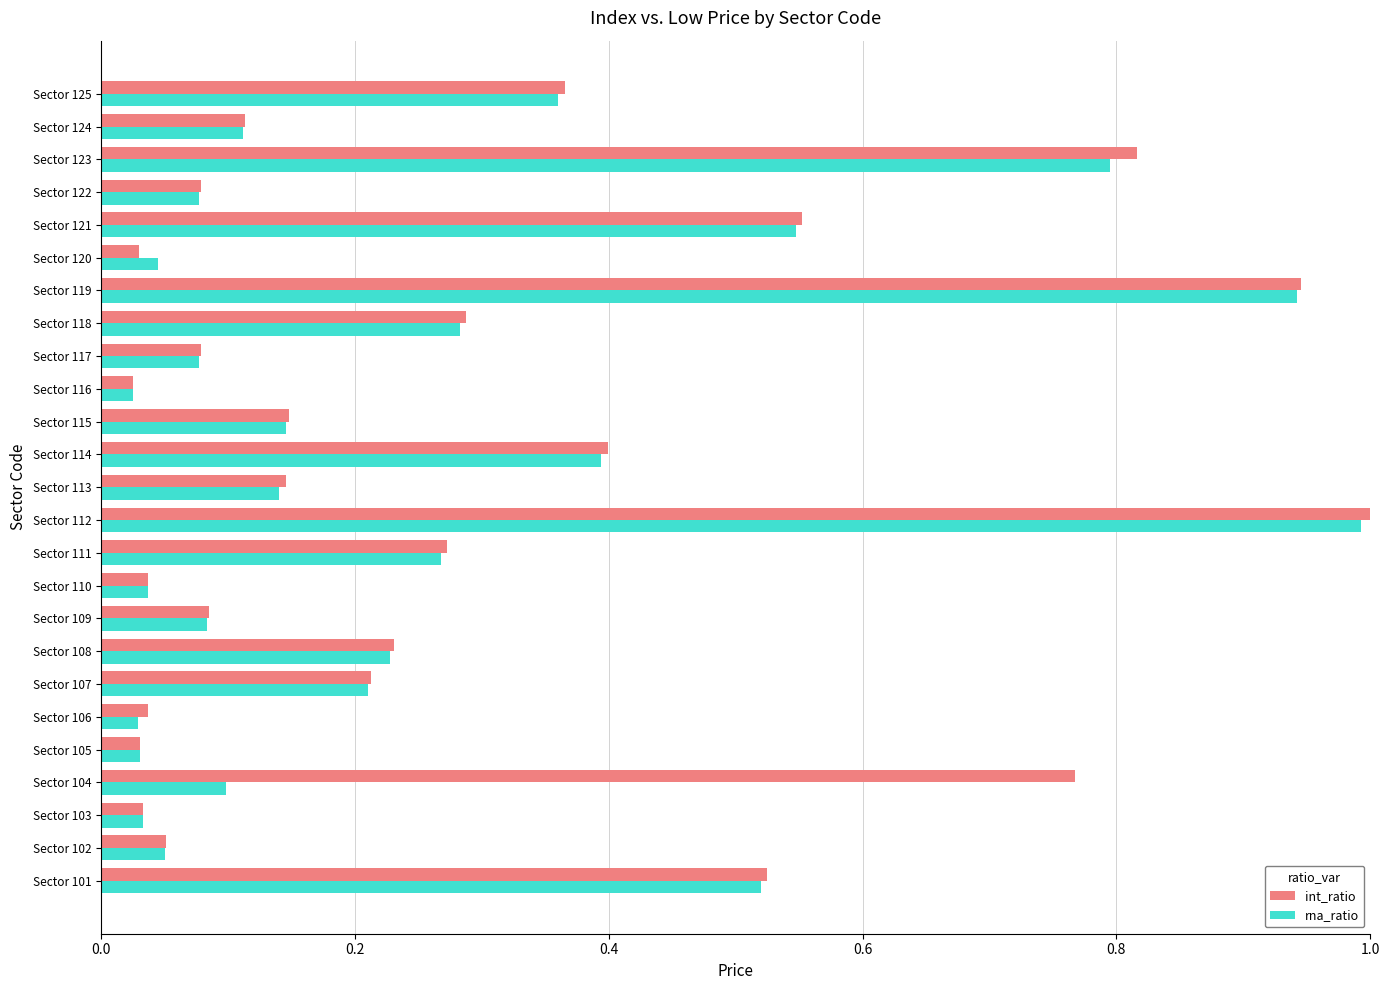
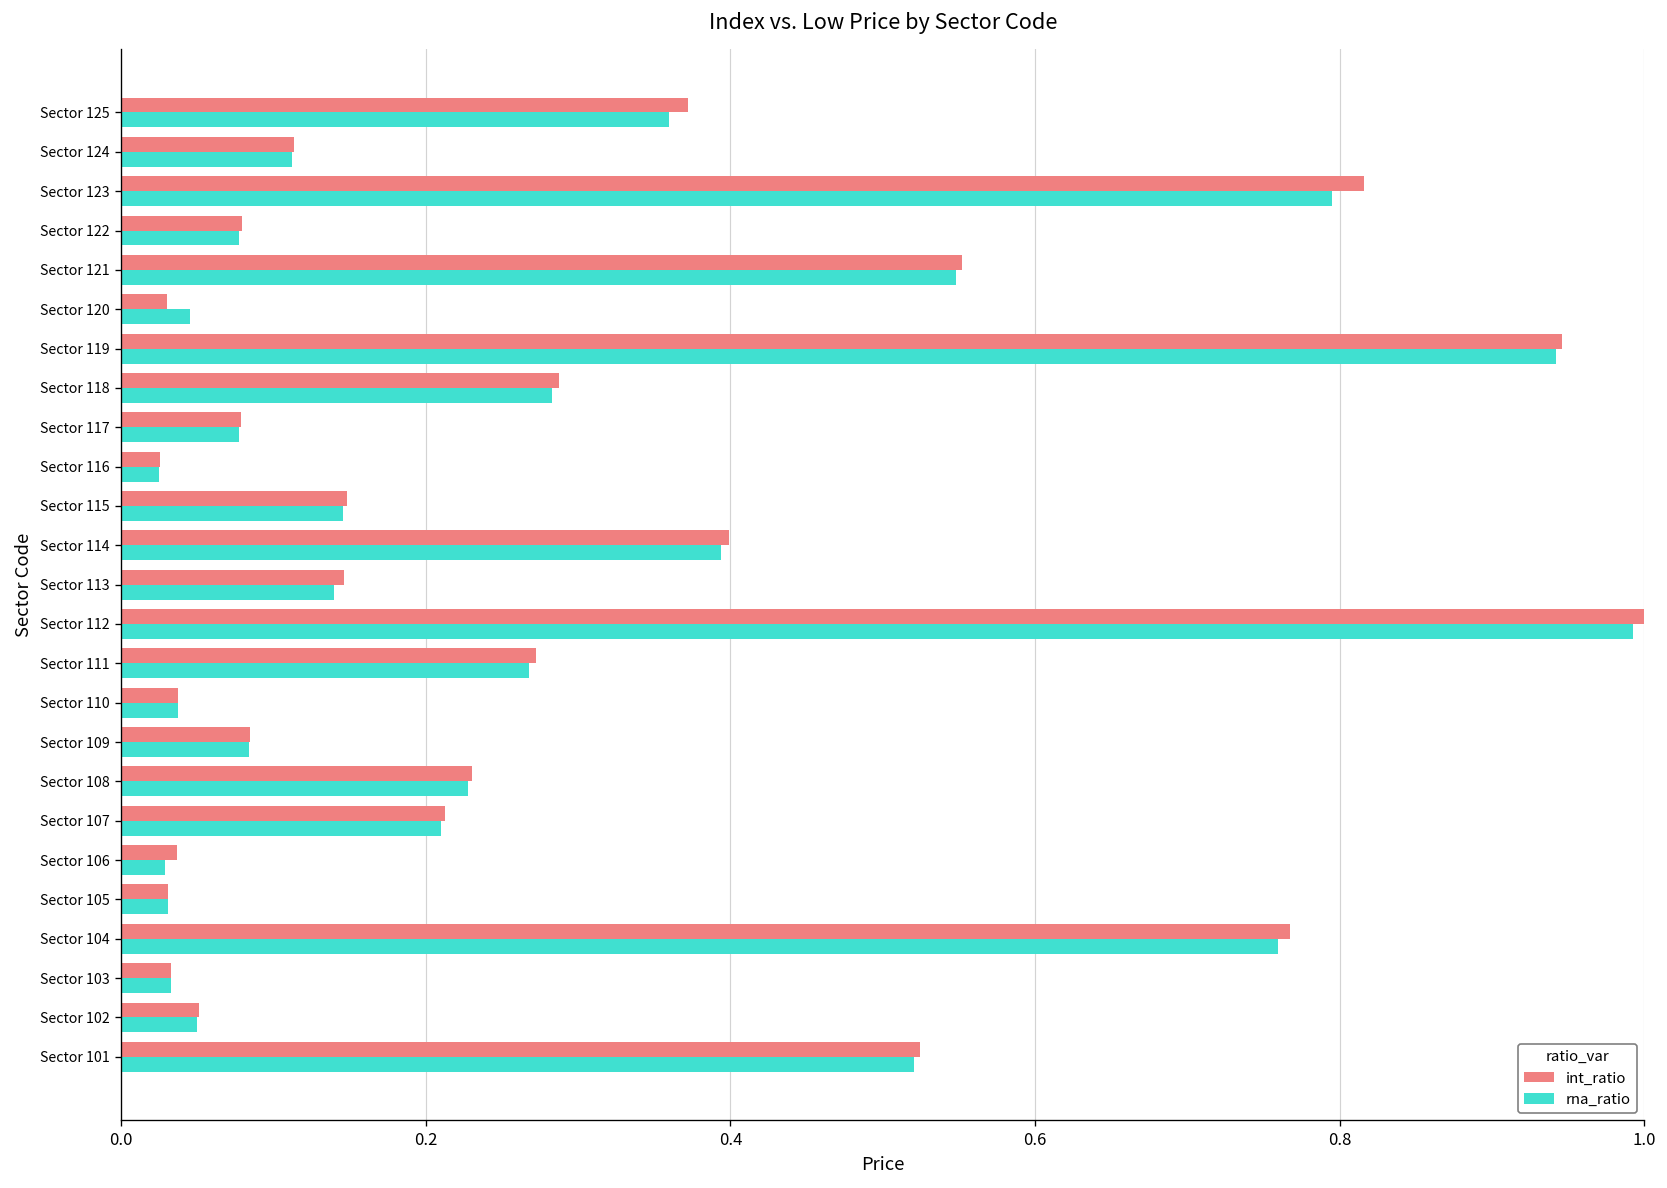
int_ratio, Sector 125: 0.365 -> 0.372
rna_ratio, Sector 104: 0.098 -> 0.759
